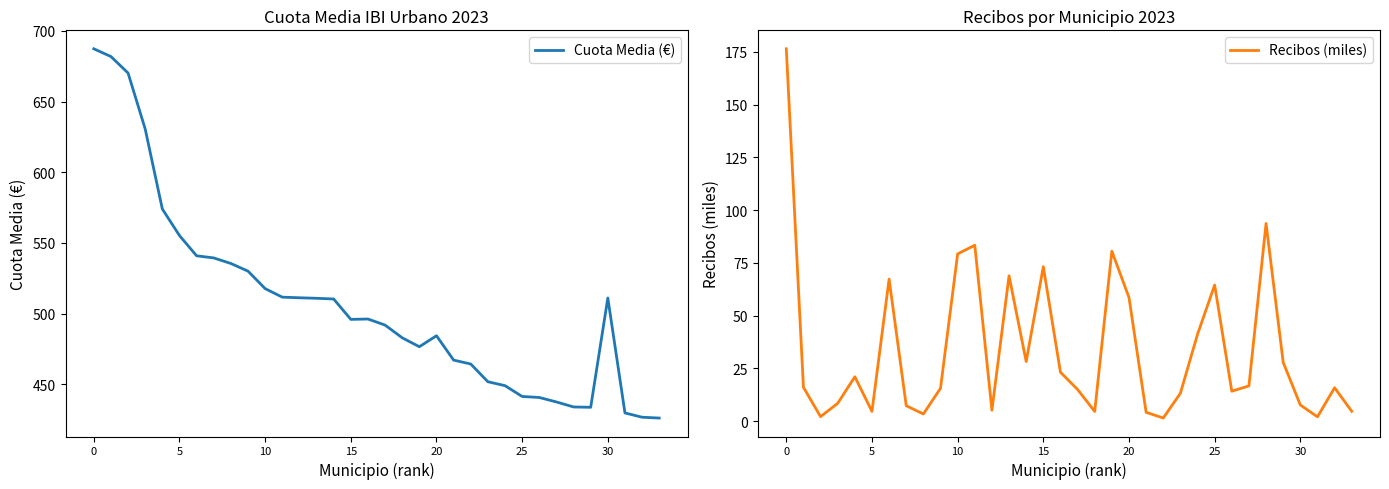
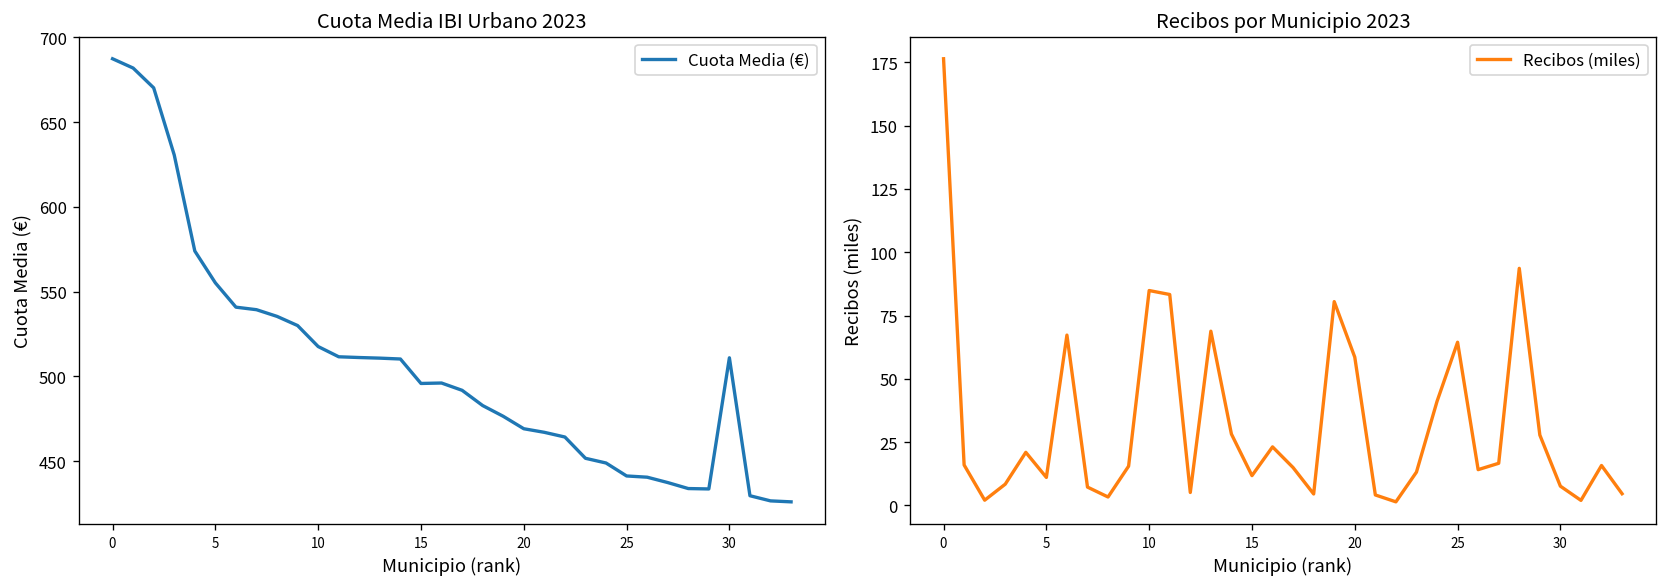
Cuota Media IBI Urbano 2023, 20: 484 -> 469
Recibos por Municipio 2023, 5: 5 -> 11
Recibos por Municipio 2023, 10: 79 -> 85
Recibos por Municipio 2023, 15: 73 -> 12
